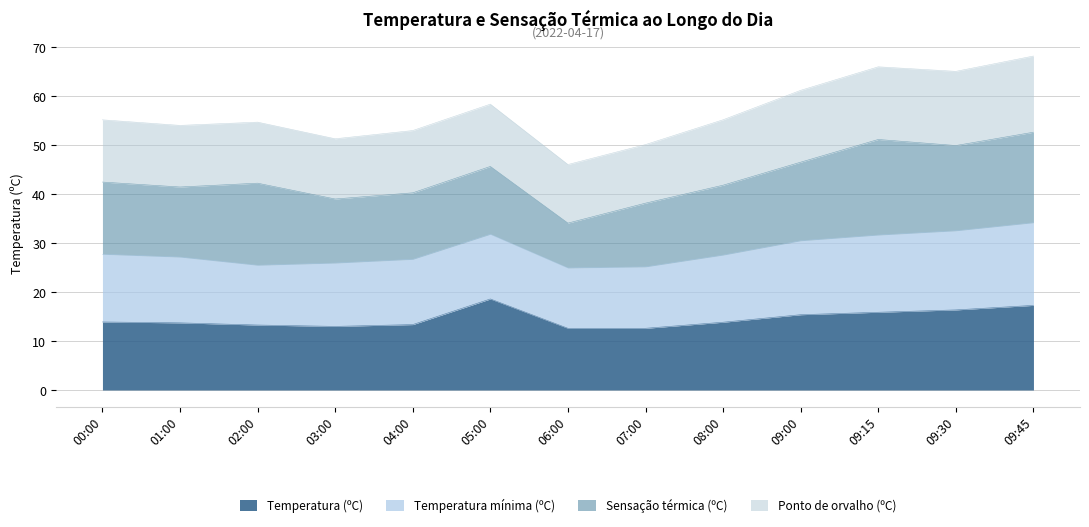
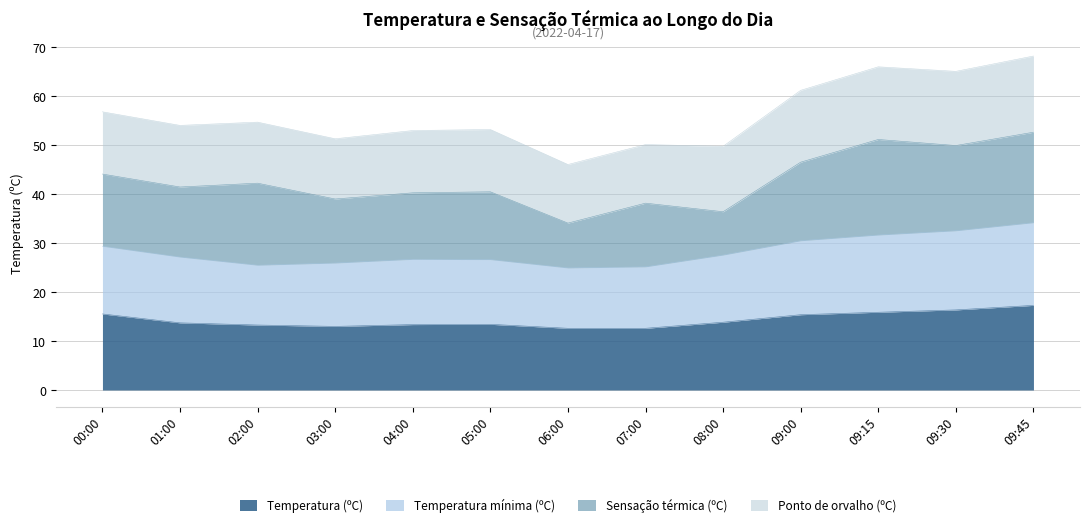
Temperatura (ºC), 00:00: 14 -> 16
Temperatura (ºC), 05:00: 19 -> 13
Sensação térmica (ºC), 08:00: 14 -> 9
